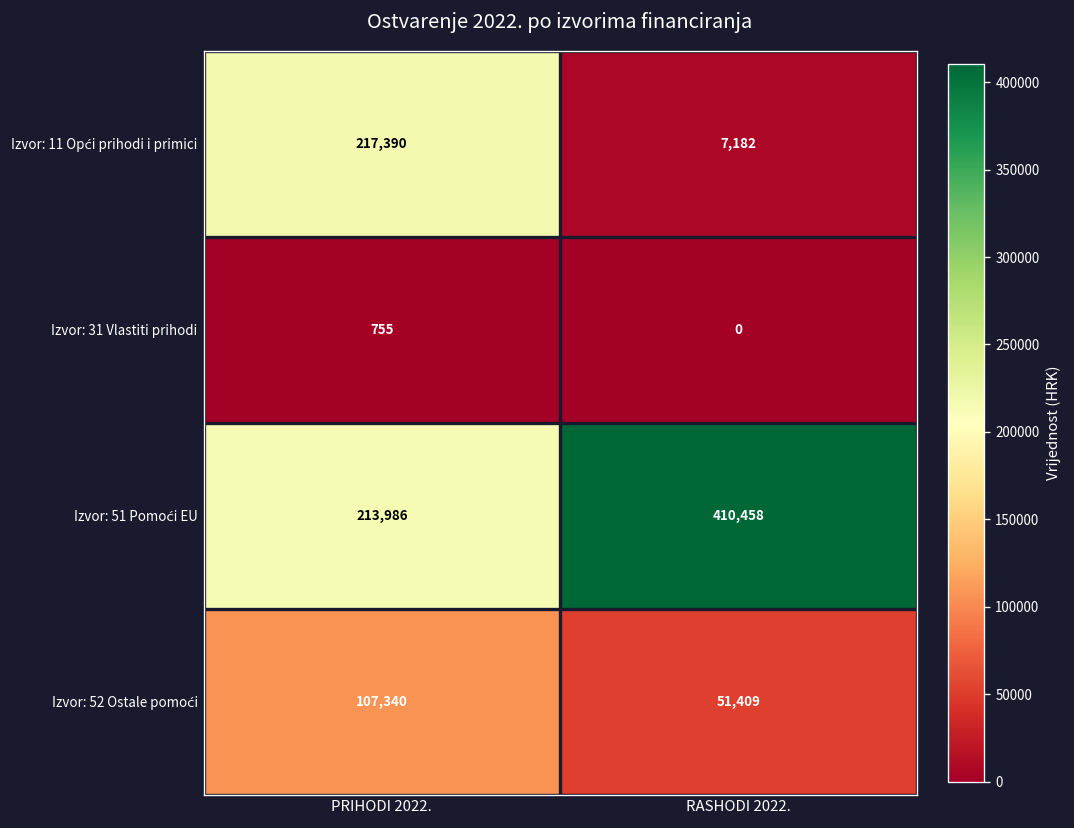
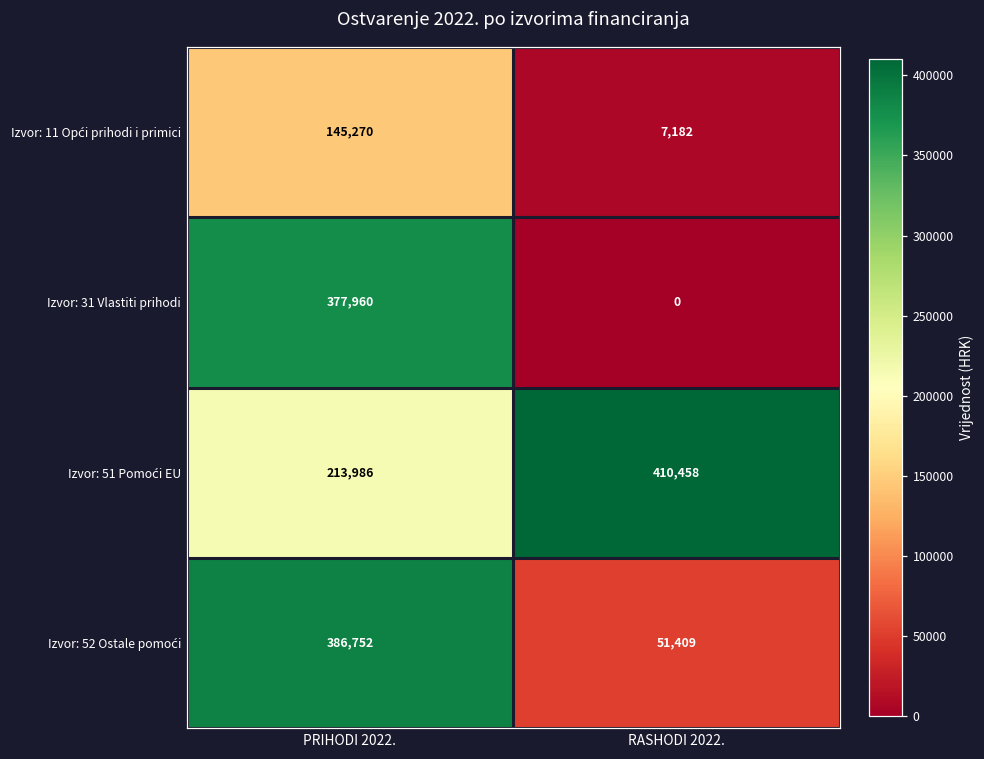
Izvor: 11 Opći prihodi i primici, PRIHODI 2022.: 217,390 -> 145,270
Izvor: 31 Vlastiti prihodi, PRIHODI 2022.: 755 -> 377,960
Izvor: 52 Ostale pomoći, PRIHODI 2022.: 107,340 -> 386,752
